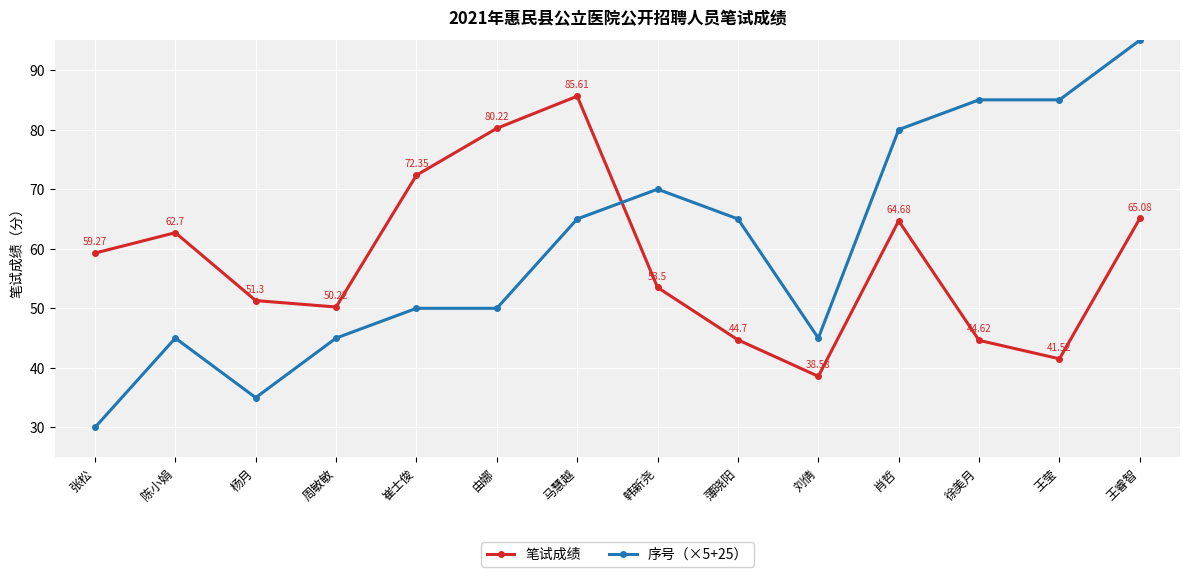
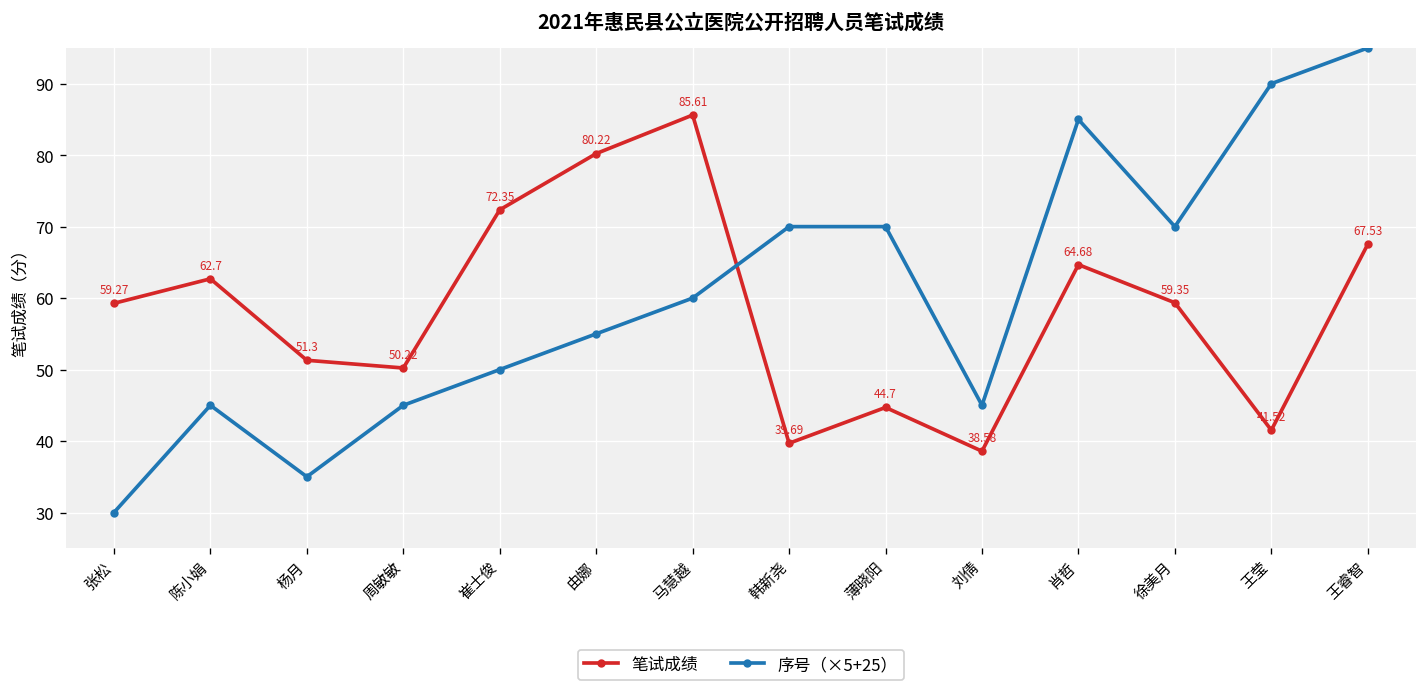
序号（×5+25）, 由娜: 50 -> 55
序号（×5+25）, 马慧越: 65 -> 60
笔试成绩, 韩新尧: 53.5 -> 39.69
序号（×5+25）, 薄晓阳: 65 -> 70
序号（×5+25）, 肖哲: 80 -> 85
笔试成绩, 徐美月: 44.62 -> 59.35
序号（×5+25）, 徐美月: 85 -> 70
序号（×5+25）, 王莹: 85 -> 90
笔试成绩, 王睿智: 65.08 -> 67.53
